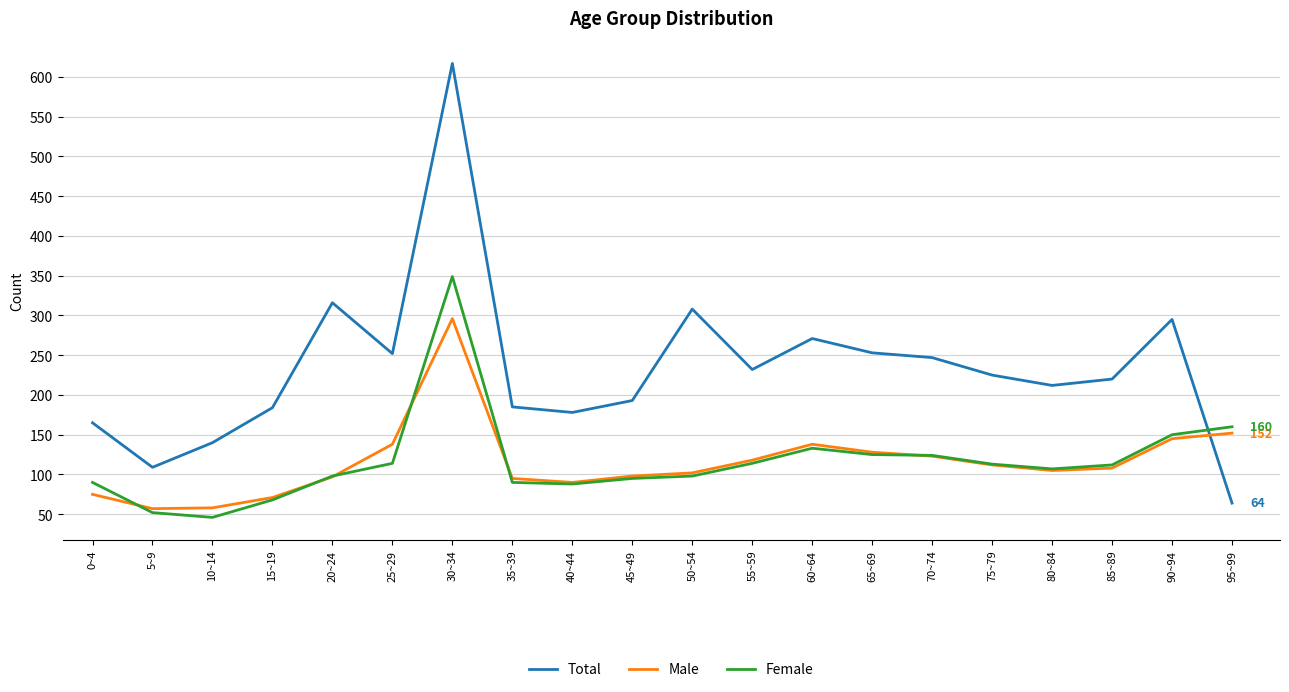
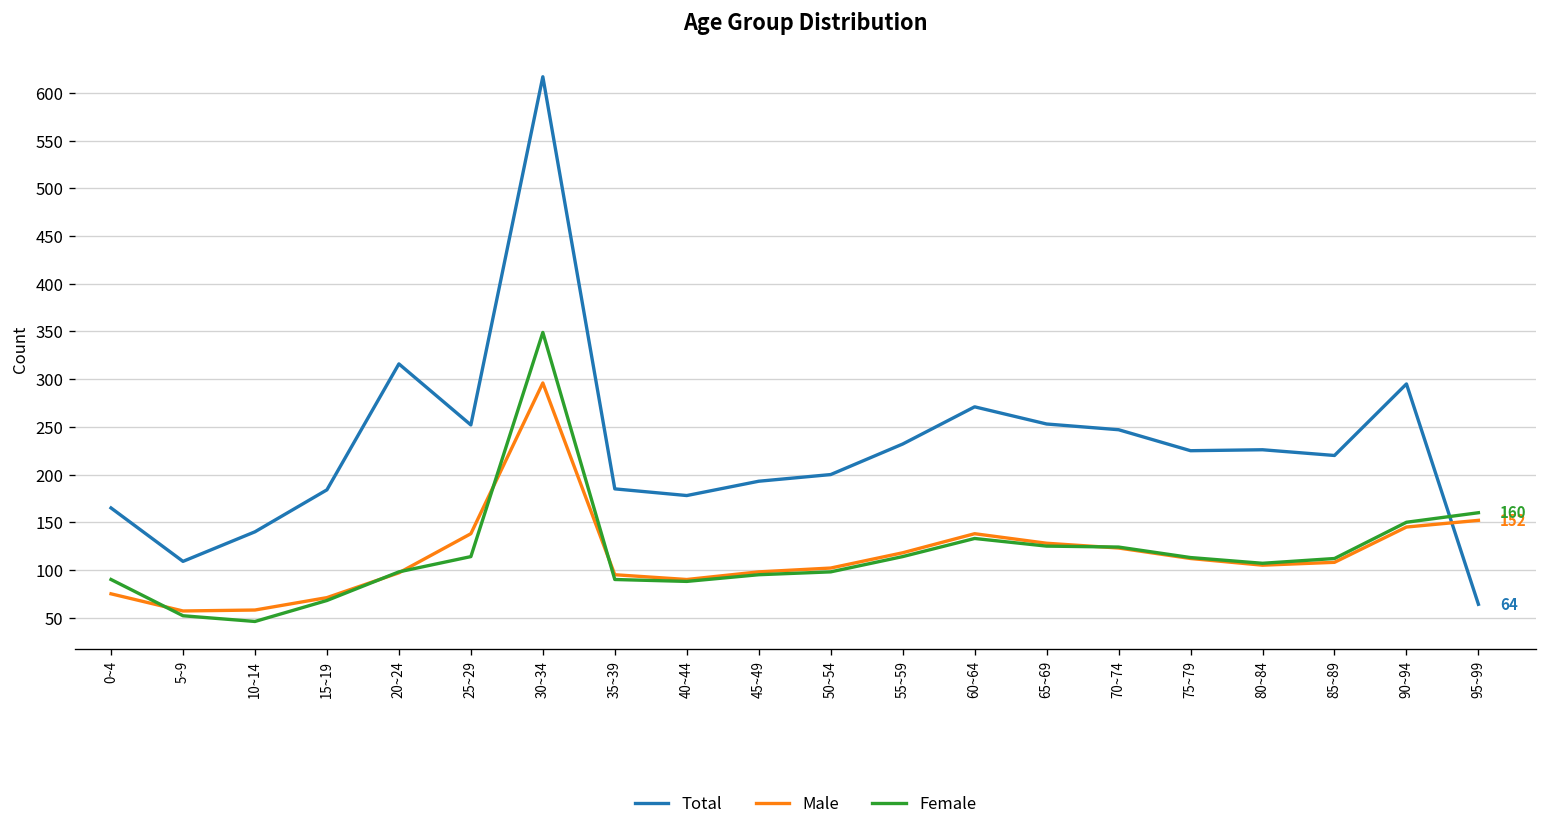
Total, 50~54: 310 -> 200
Total, 80~84: 210 -> 230
